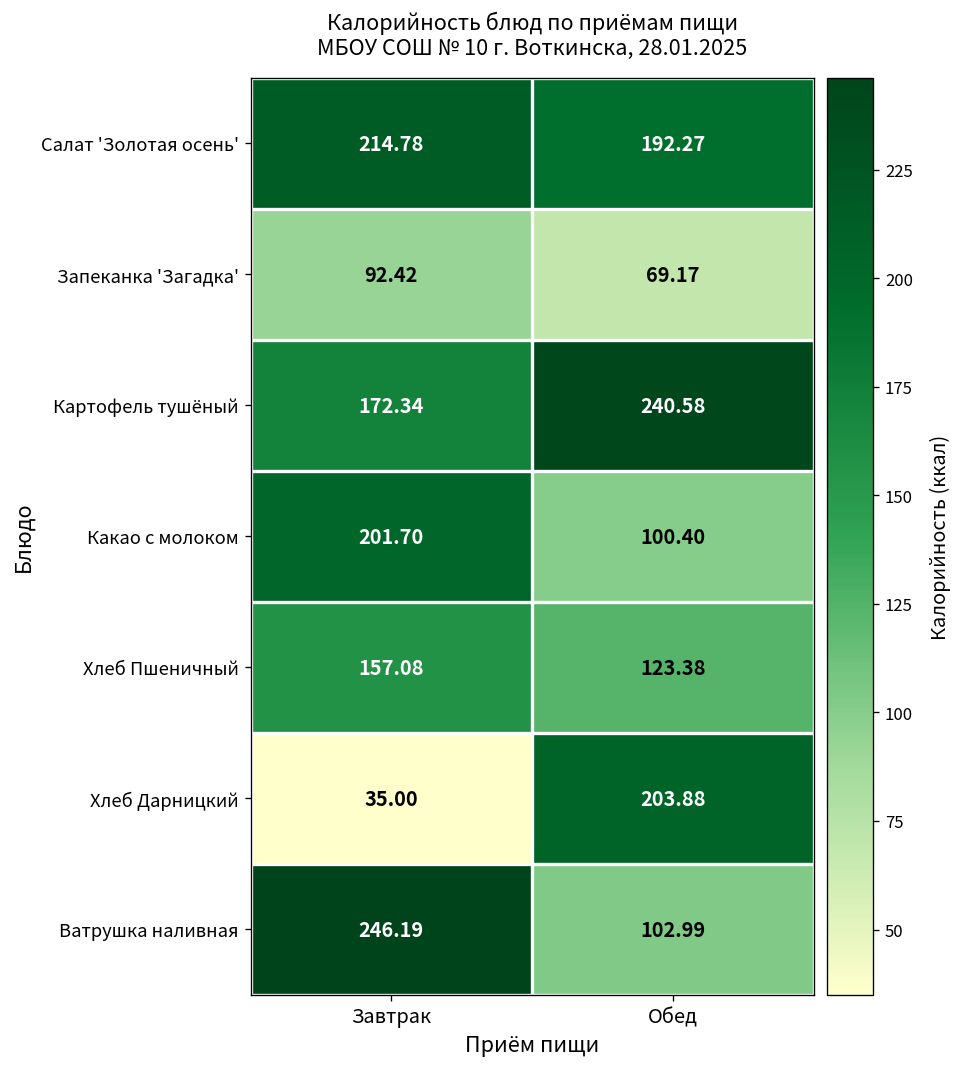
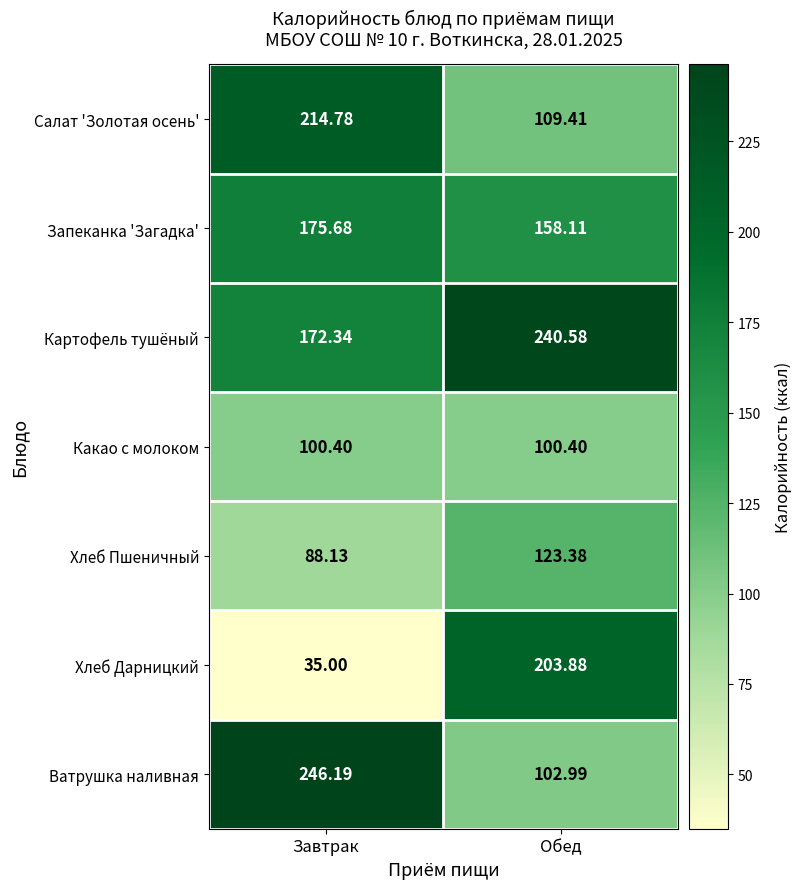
Салат 'Золотая осень', Обед: 192.27 -> 109.41
Запеканка 'Загадка', Завтрак: 92.42 -> 175.68
Запеканка 'Загадка', Обед: 69.17 -> 158.11
Какао с молоком, Завтрак: 201.70 -> 100.40
Хлеб Пшеничный, Завтрак: 157.08 -> 88.13
